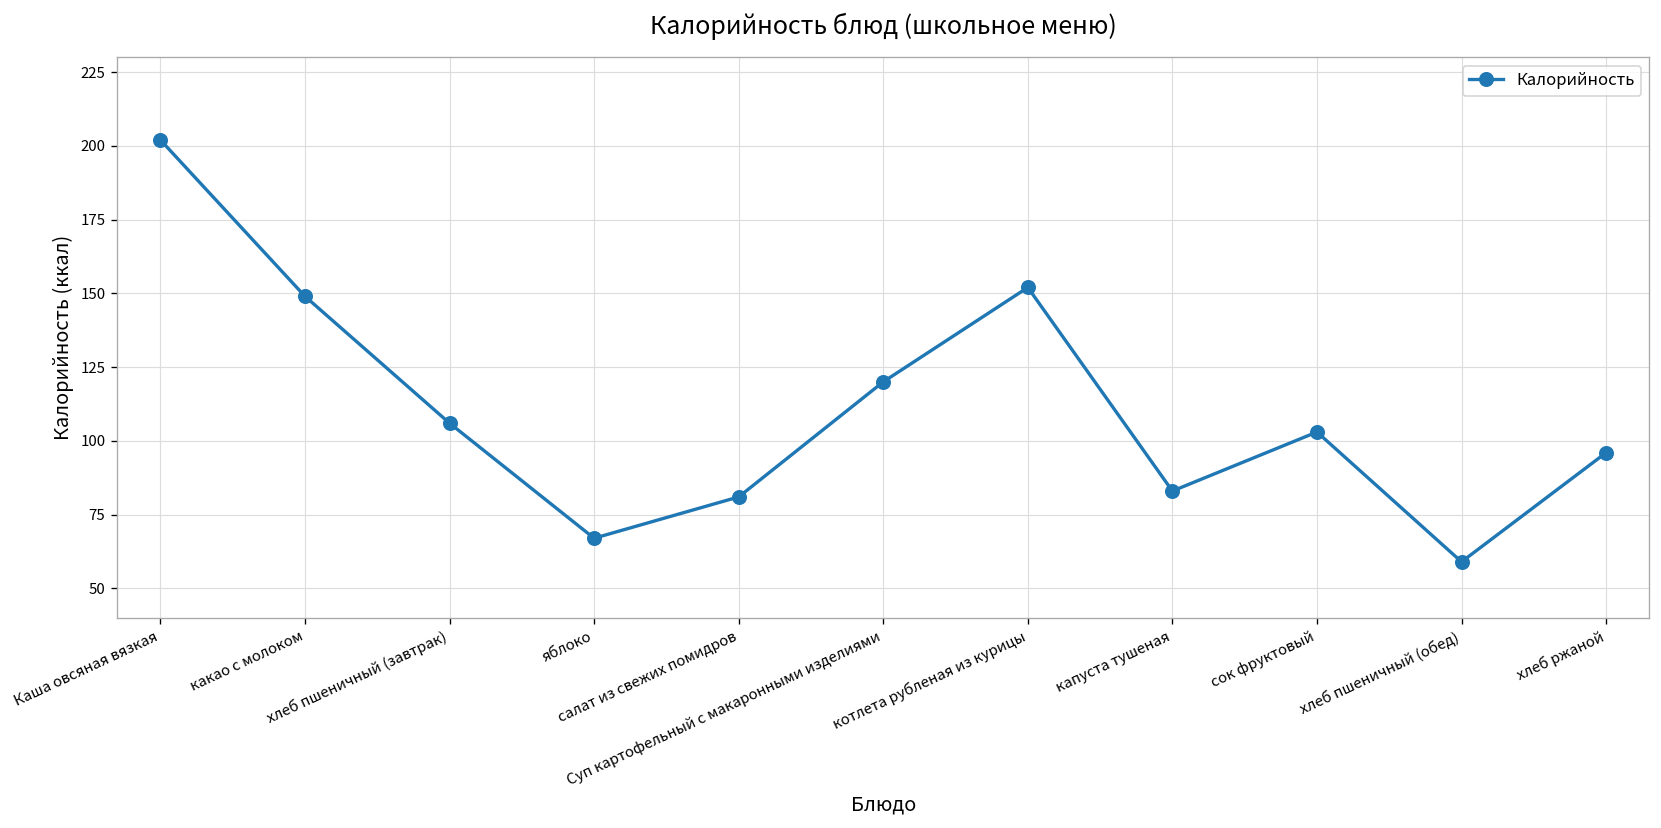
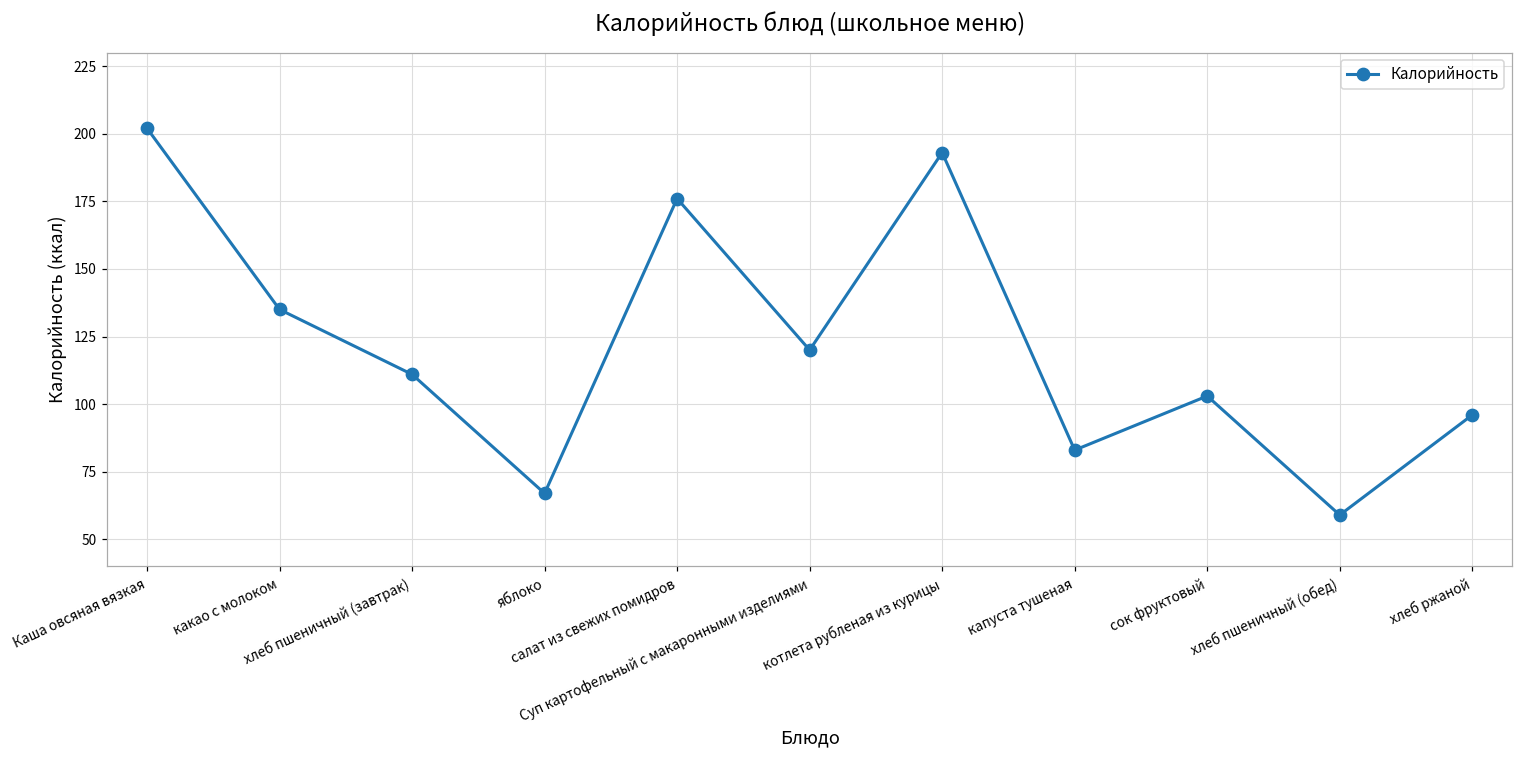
какао с молоком: 149 -> 135
хлеб пшеничный (завтрак): 106 -> 111
салат из свежих помидров: 81 -> 176
котлета рубленая из курицы: 152 -> 193
